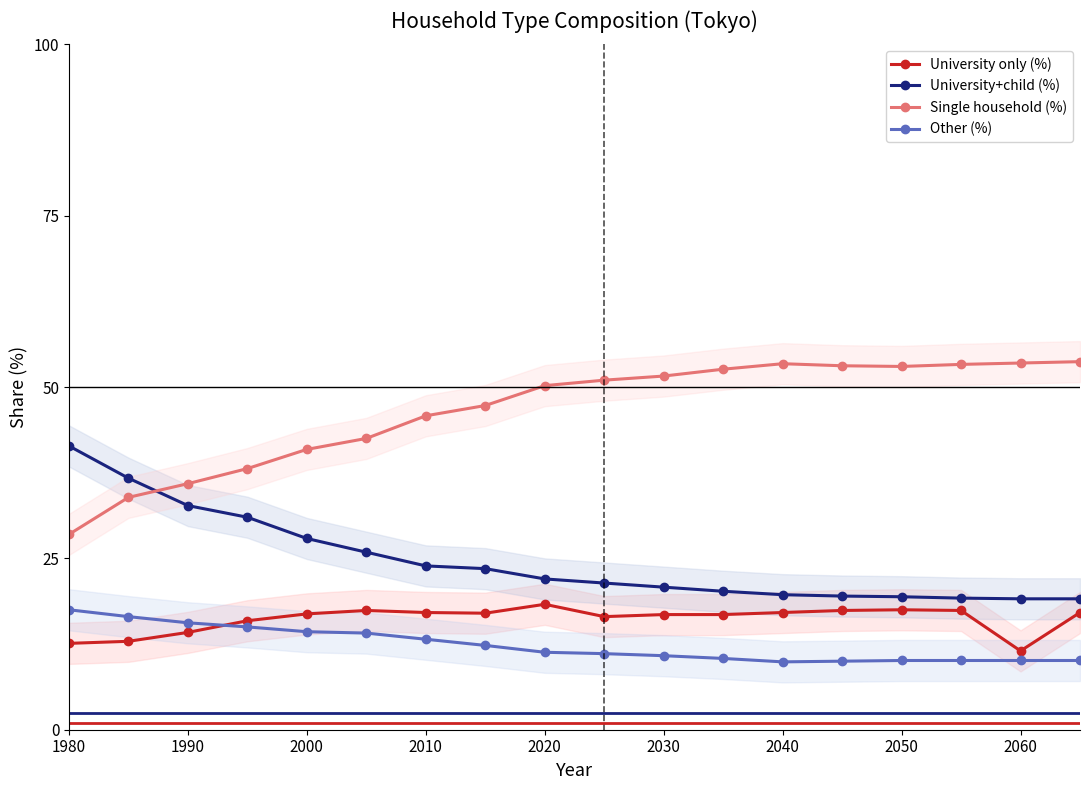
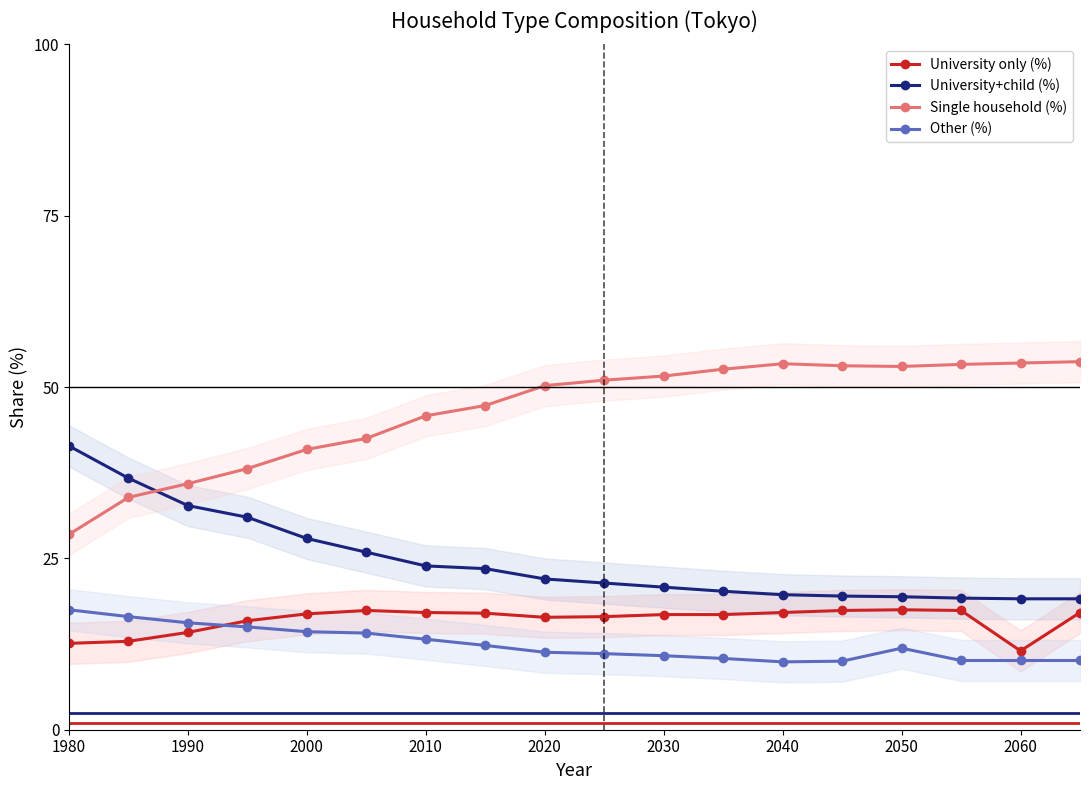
University only (%), 2020: 18 -> 16
Other (%), 2050: 10 -> 12
